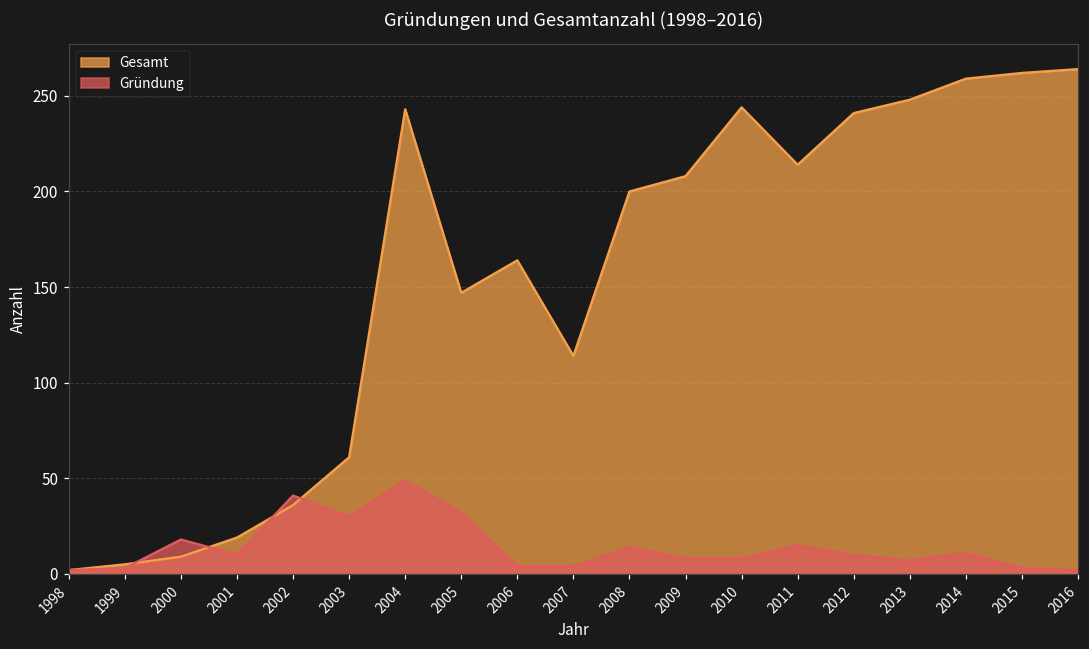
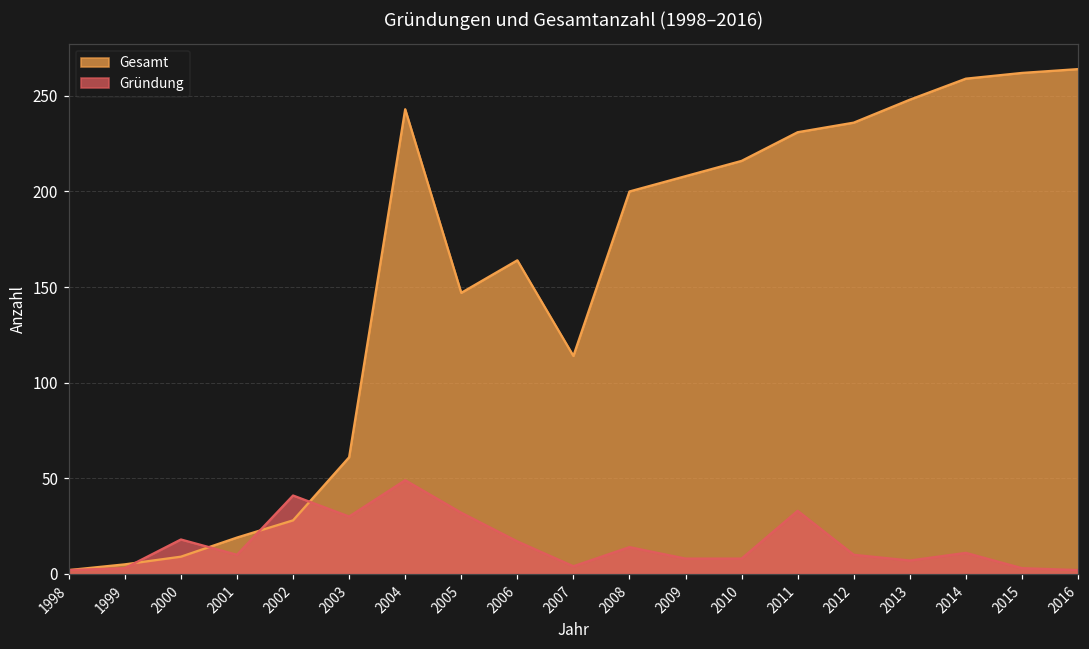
Gesamt, 2002: 36 -> 28
Gründung, 2006: 4 -> 17
Gesamt, 2010: 244 -> 216
Gesamt, 2011: 214 -> 231
Gründung, 2011: 15 -> 33
Gesamt, 2012: 241 -> 236
